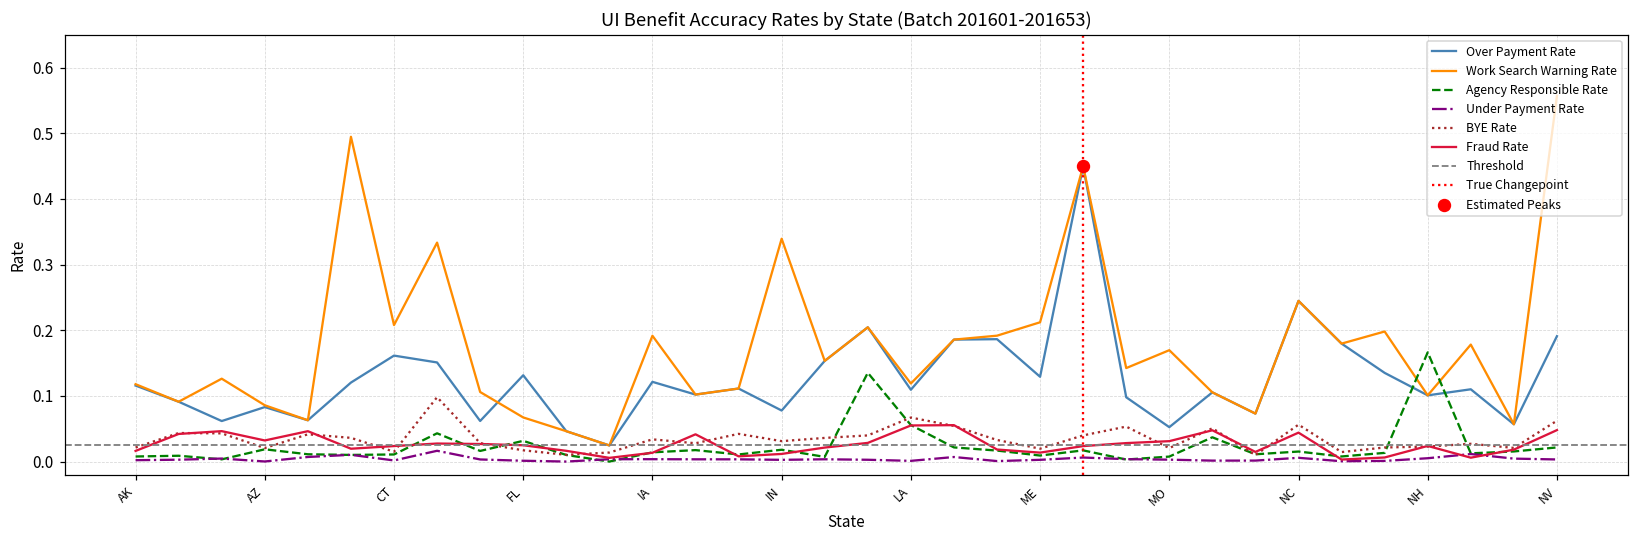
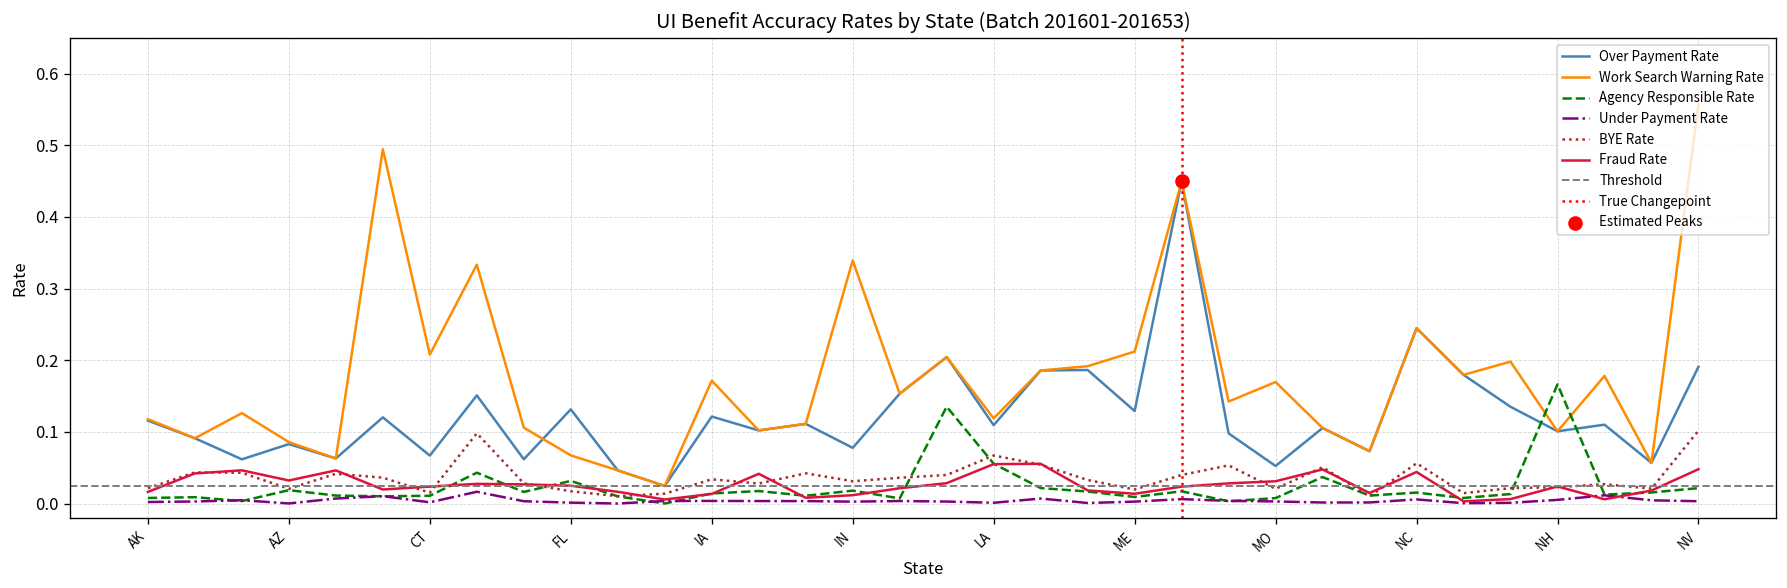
Over Payment Rate, CT: 0.16 -> 0.07
Work Search Warning Rate, IA: 0.19 -> 0.17
BYE Rate, NV: 0.06 -> 0.10
